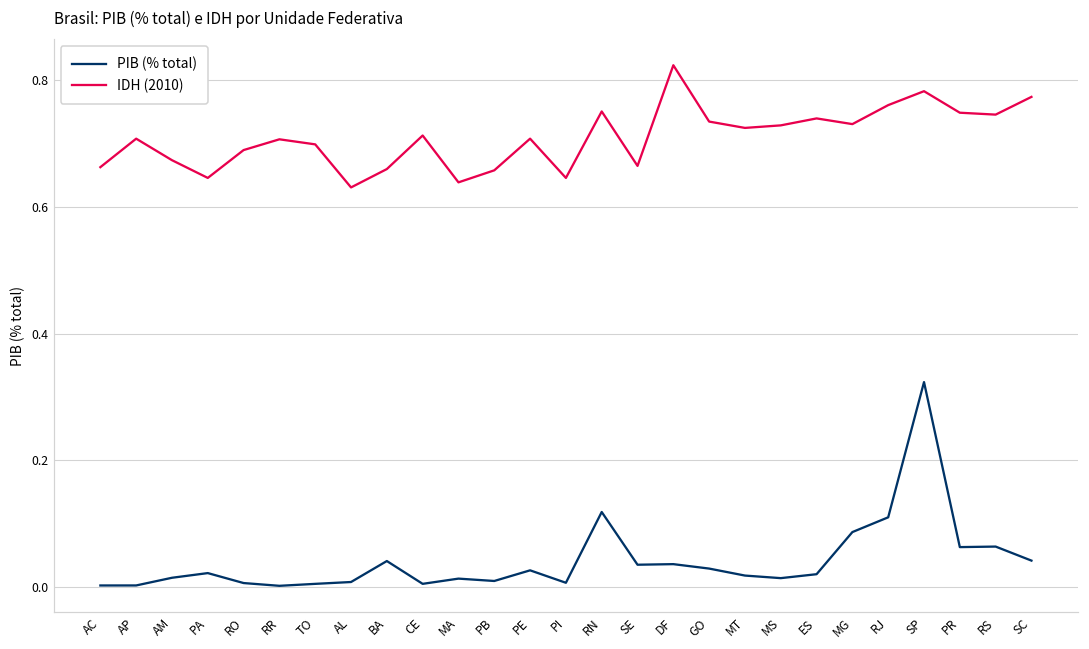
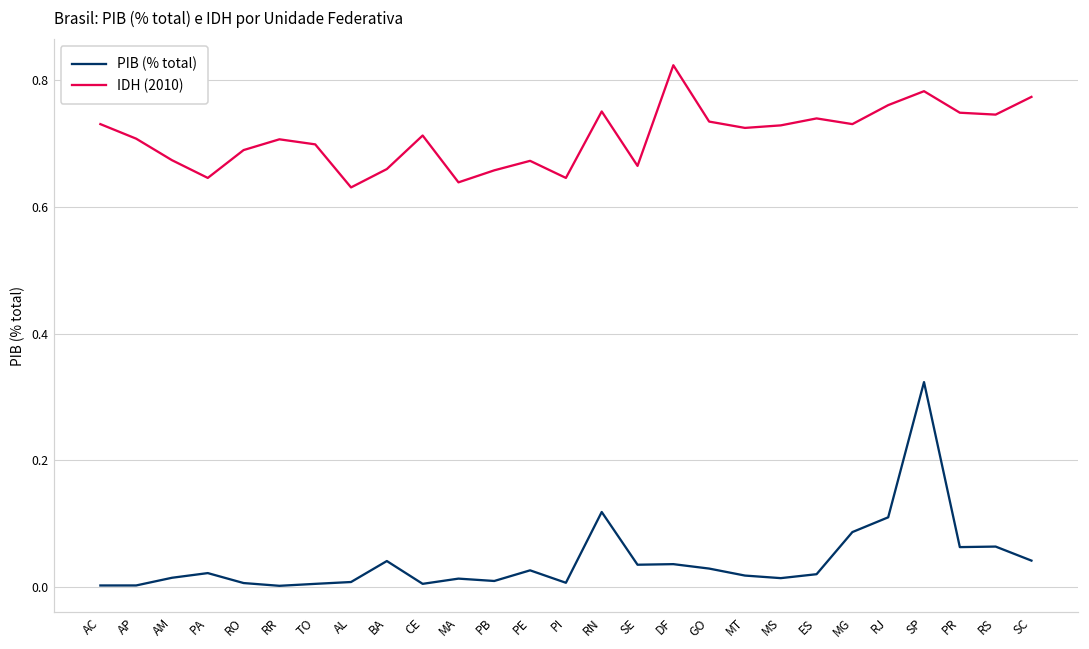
IDH (2010), AC: 0.66 -> 0.73
IDH (2010), PE: 0.71 -> 0.67
